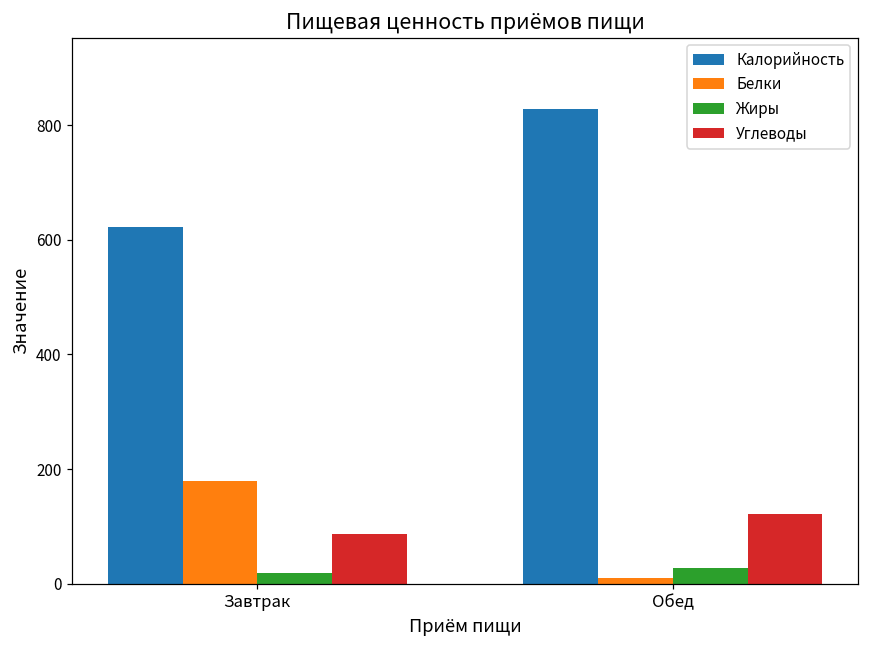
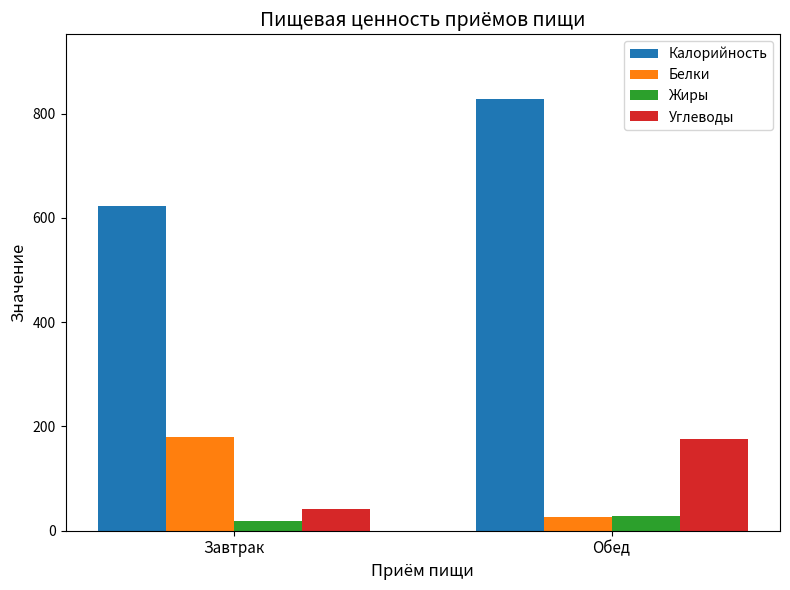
Углеводы, Завтрак: 90 -> 40
Белки, Обед: 10 -> 30
Углеводы, Обед: 120 -> 180
